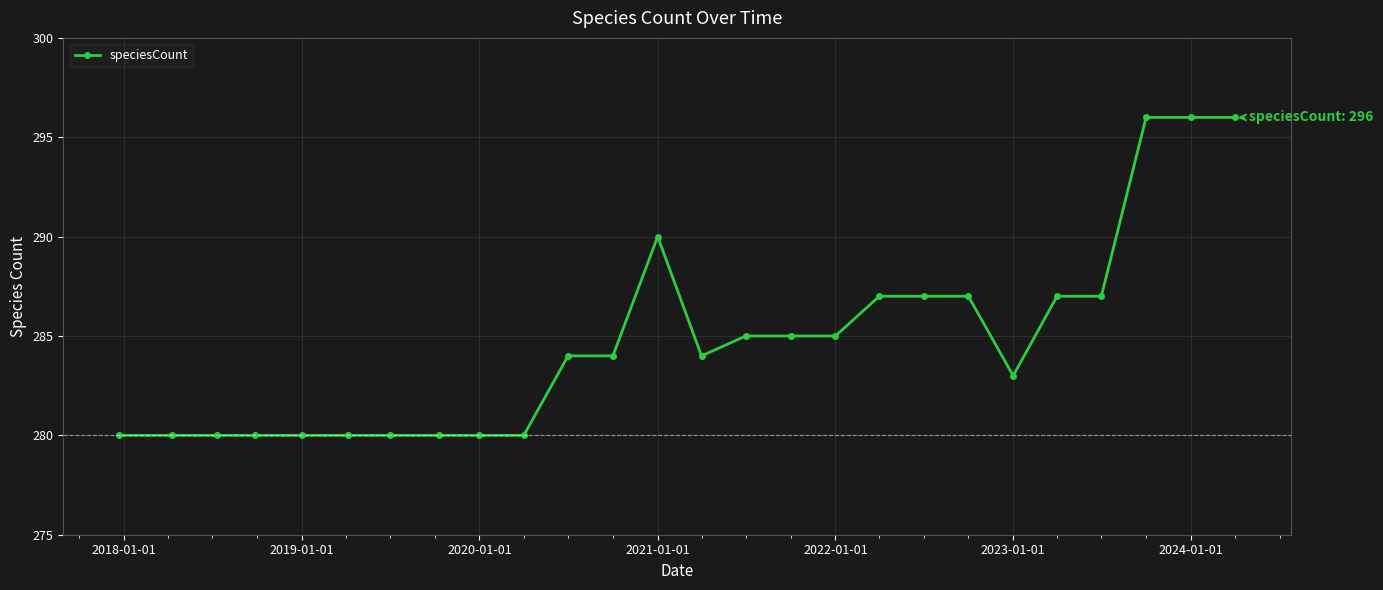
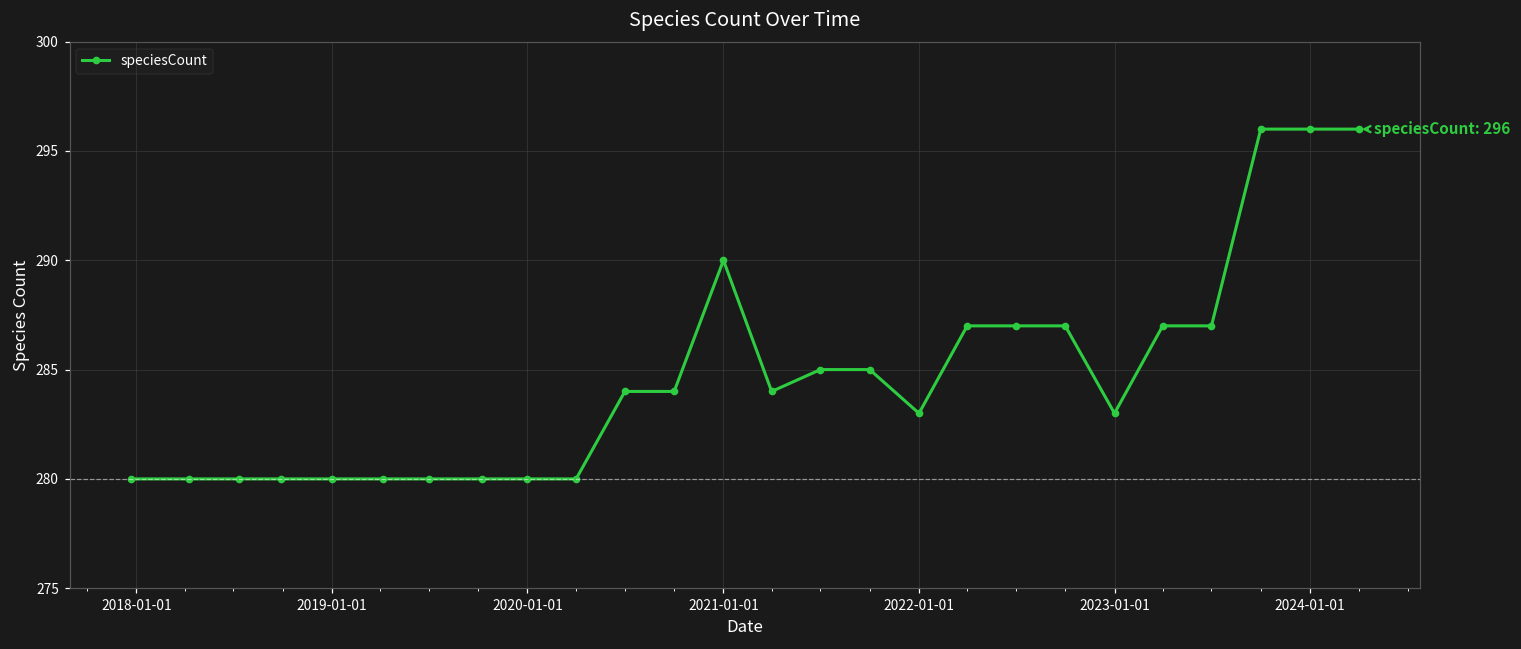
2022-01-01: 285 -> 283
